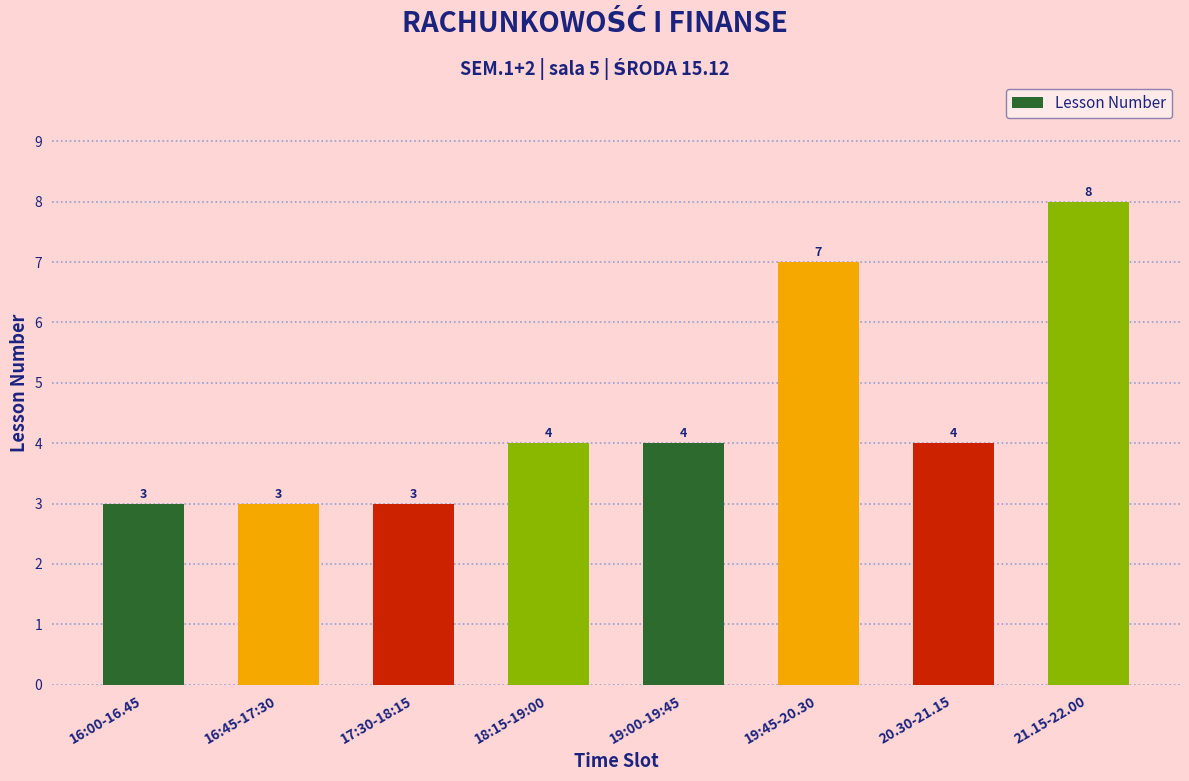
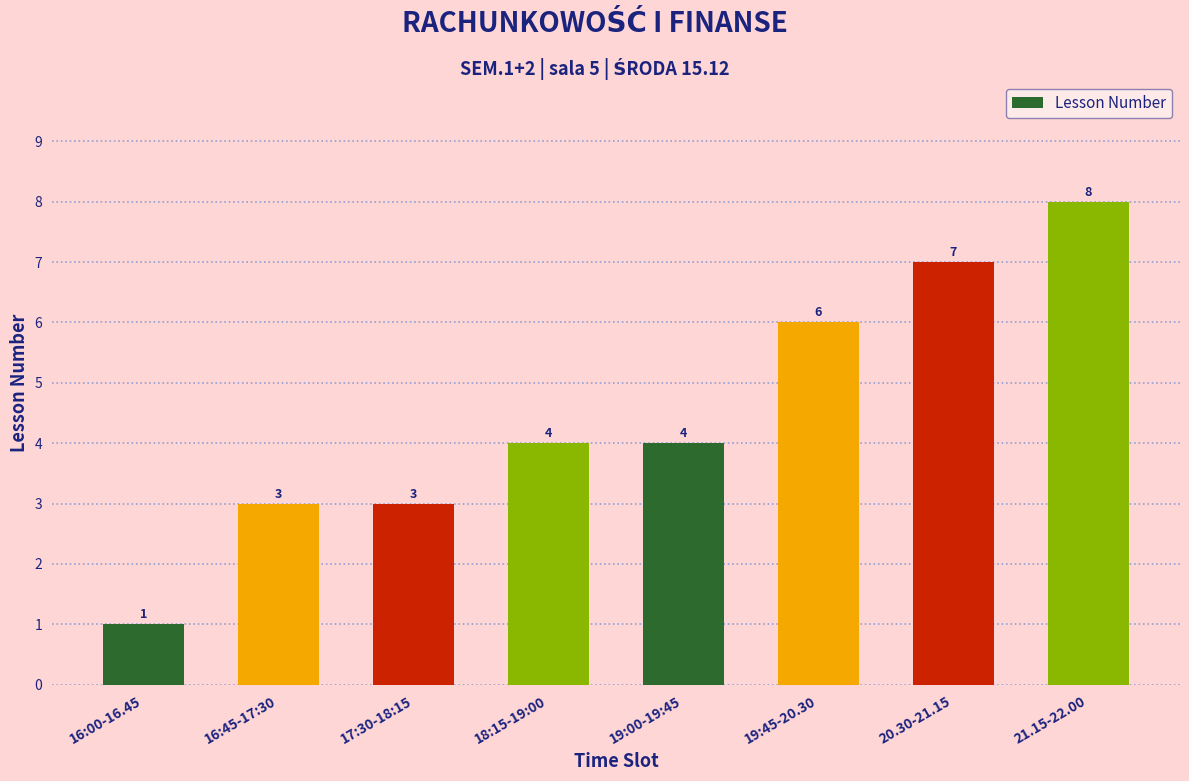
16:00-16.45: 3 -> 1
19:45-20.30: 7 -> 6
20.30-21.15: 4 -> 7
